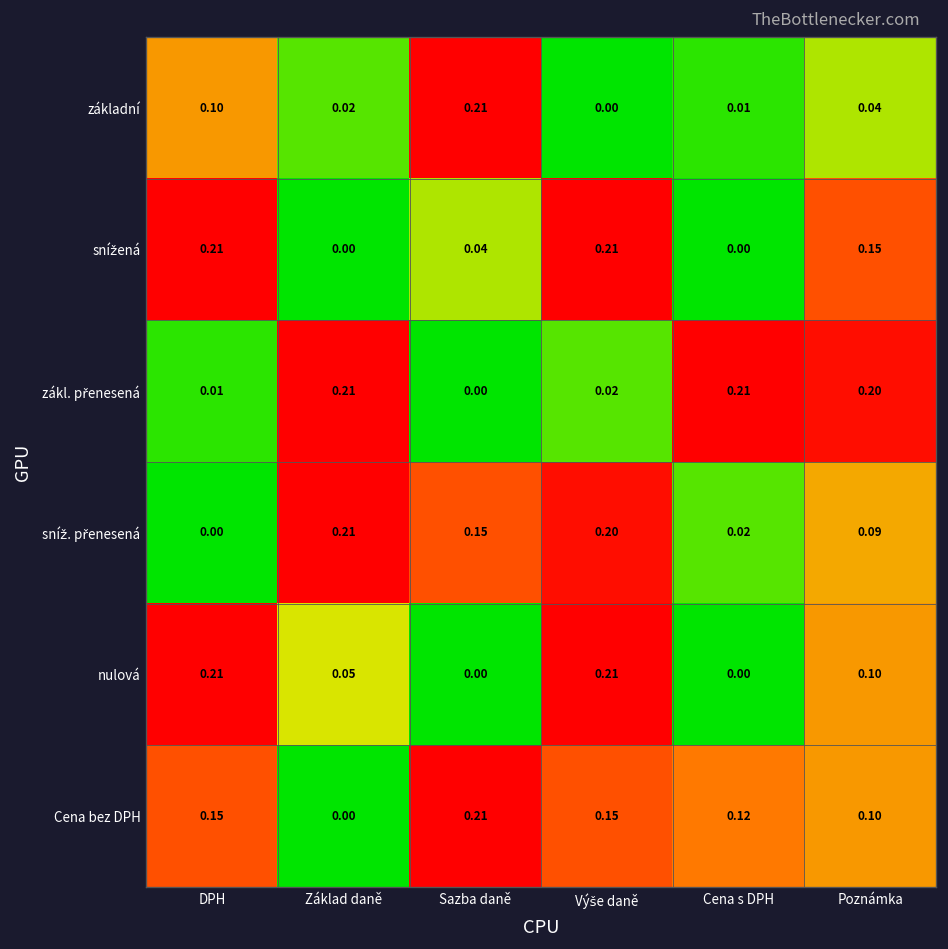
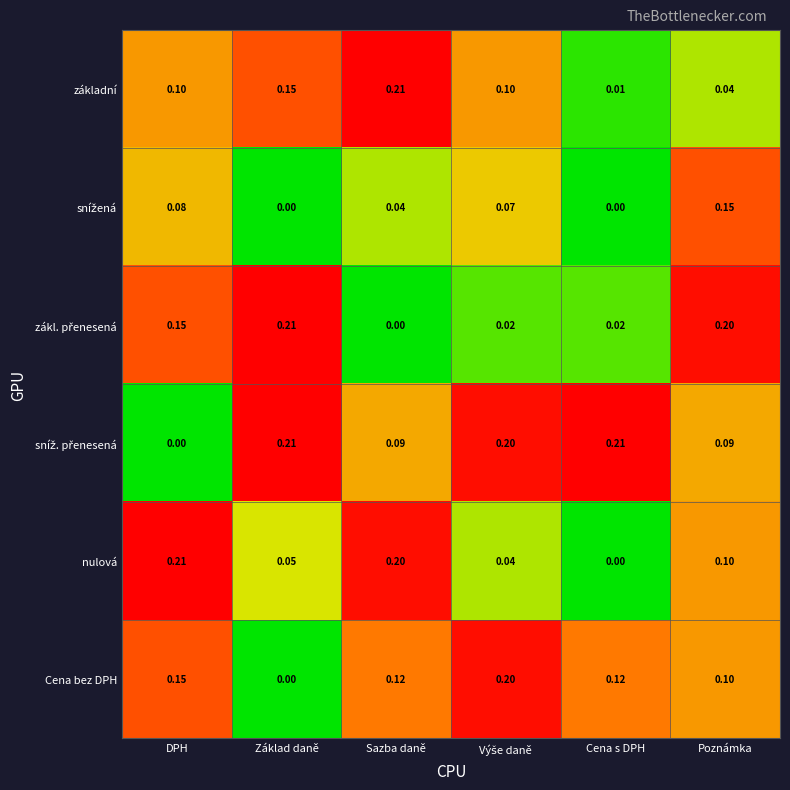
základní, Základ daně: 0.02 -> 0.15
základní, Výše daně: 0.00 -> 0.10
snížená, DPH: 0.21 -> 0.08
snížená, Výše daně: 0.21 -> 0.07
zákl. přenesená, DPH: 0.01 -> 0.15
zákl. přenesená, Cena s DPH: 0.21 -> 0.02
sníž. přenesená, Sazba daně: 0.15 -> 0.09
sníž. přenesená, Cena s DPH: 0.02 -> 0.21
nulová, Sazba daně: 0.00 -> 0.20
nulová, Výše daně: 0.21 -> 0.04
Cena bez DPH, Sazba daně: 0.21 -> 0.12
Cena bez DPH, Výše daně: 0.15 -> 0.20
